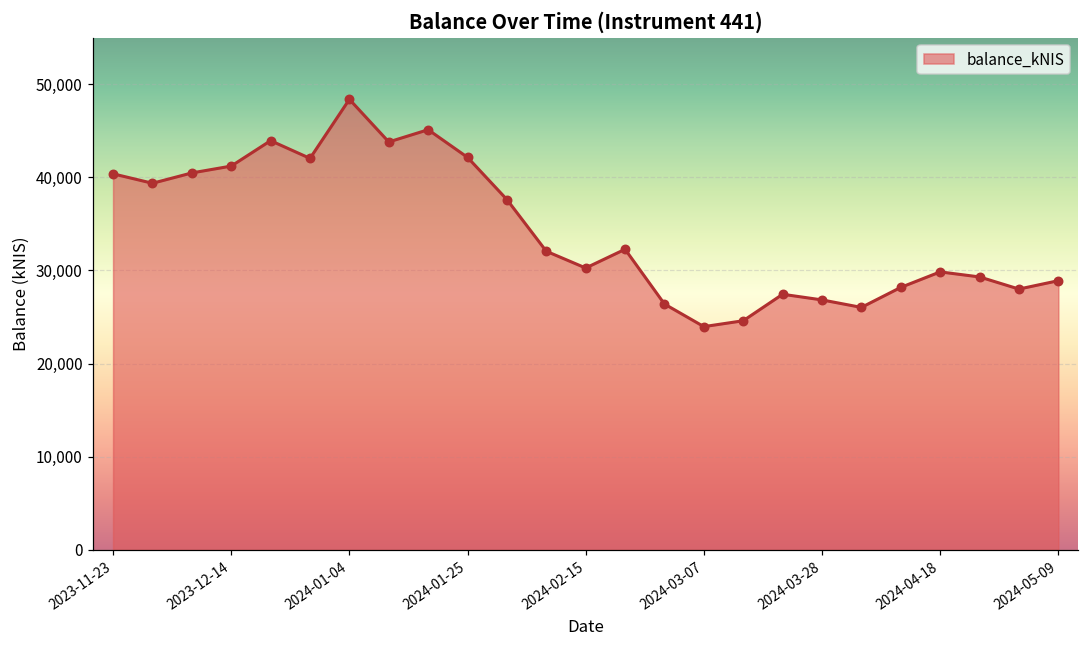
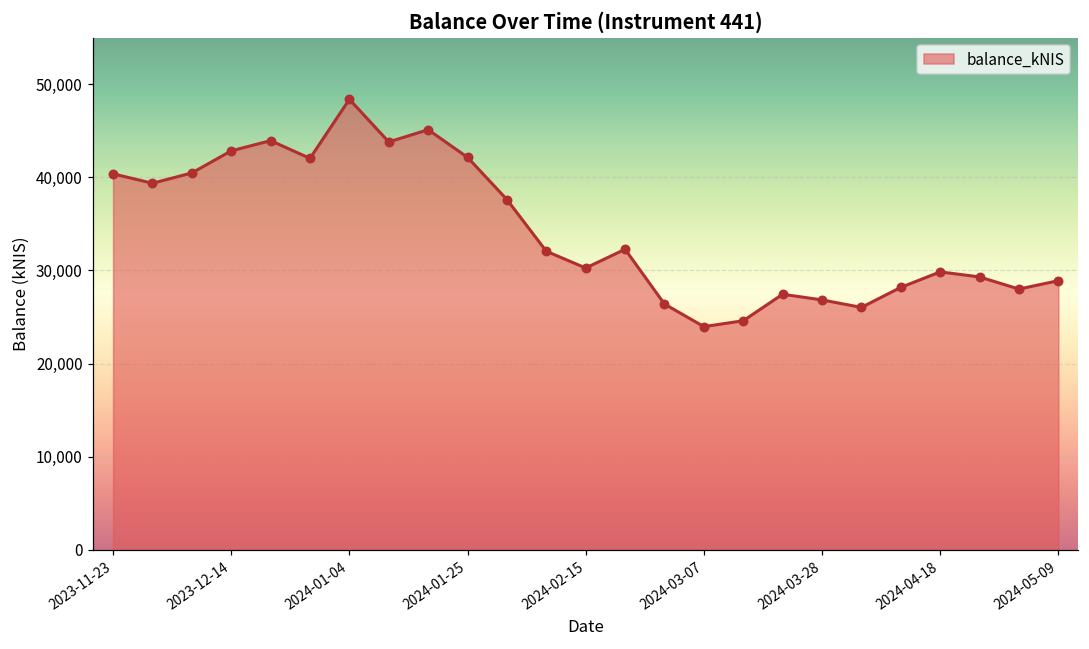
2023-12-14: 41,000 -> 43,000
